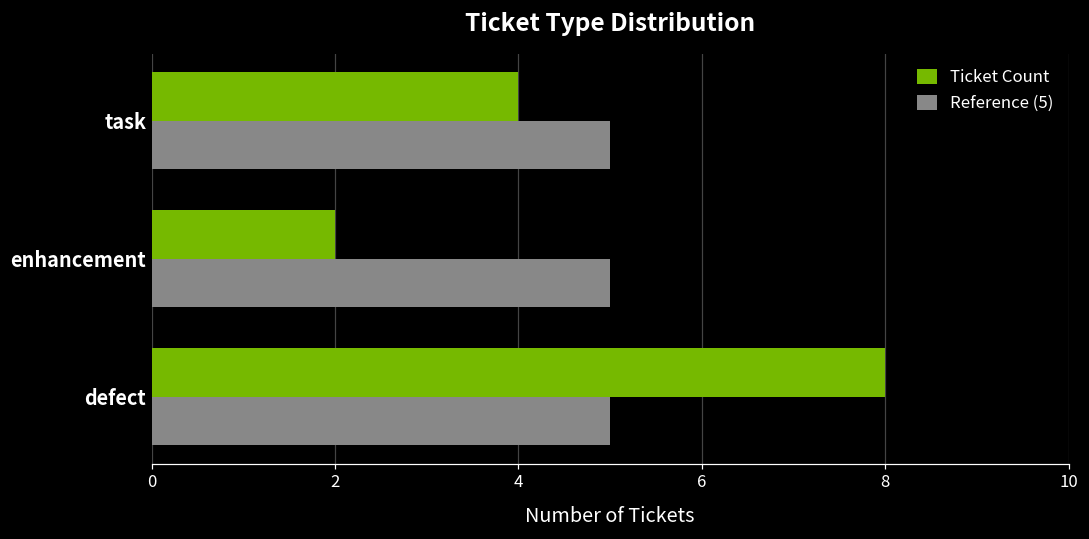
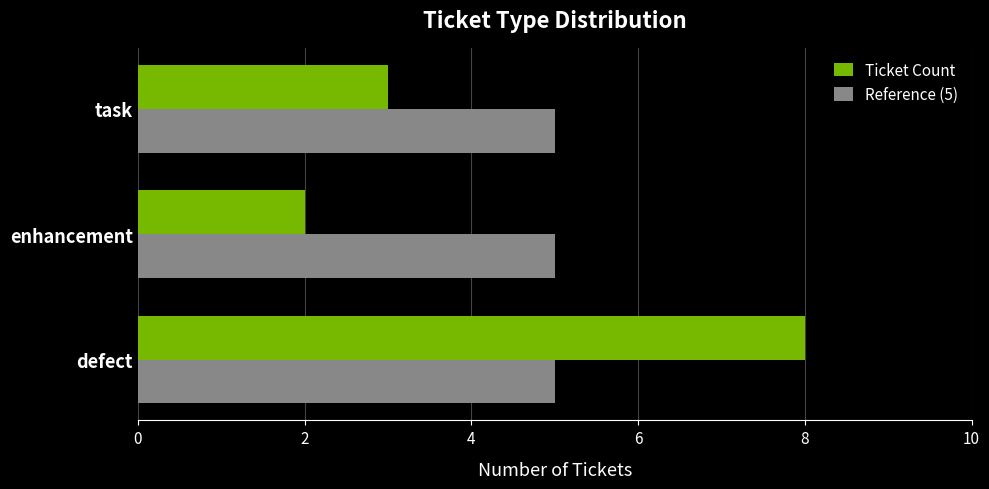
Ticket Count, task: 4 -> 3
